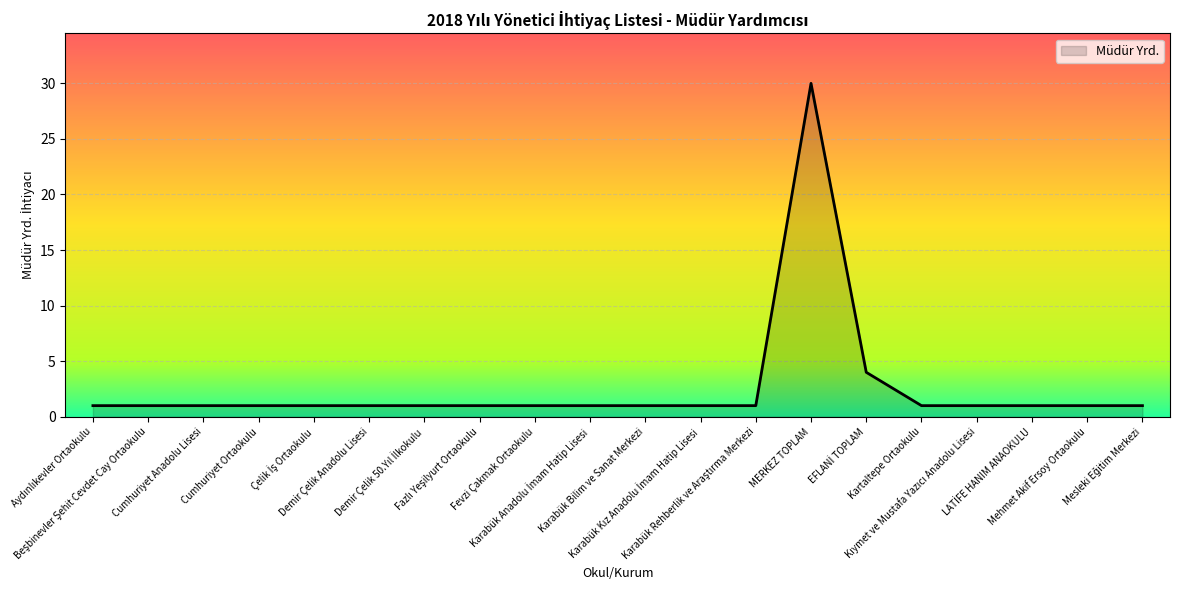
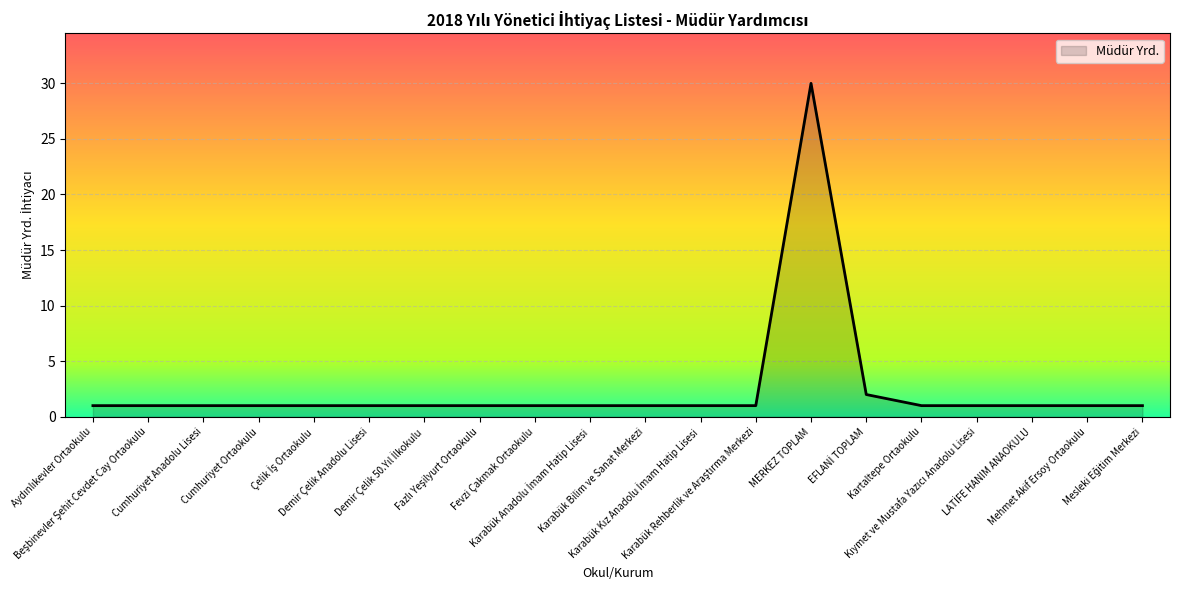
EFLANİ TOPLAM: 4 -> 2
